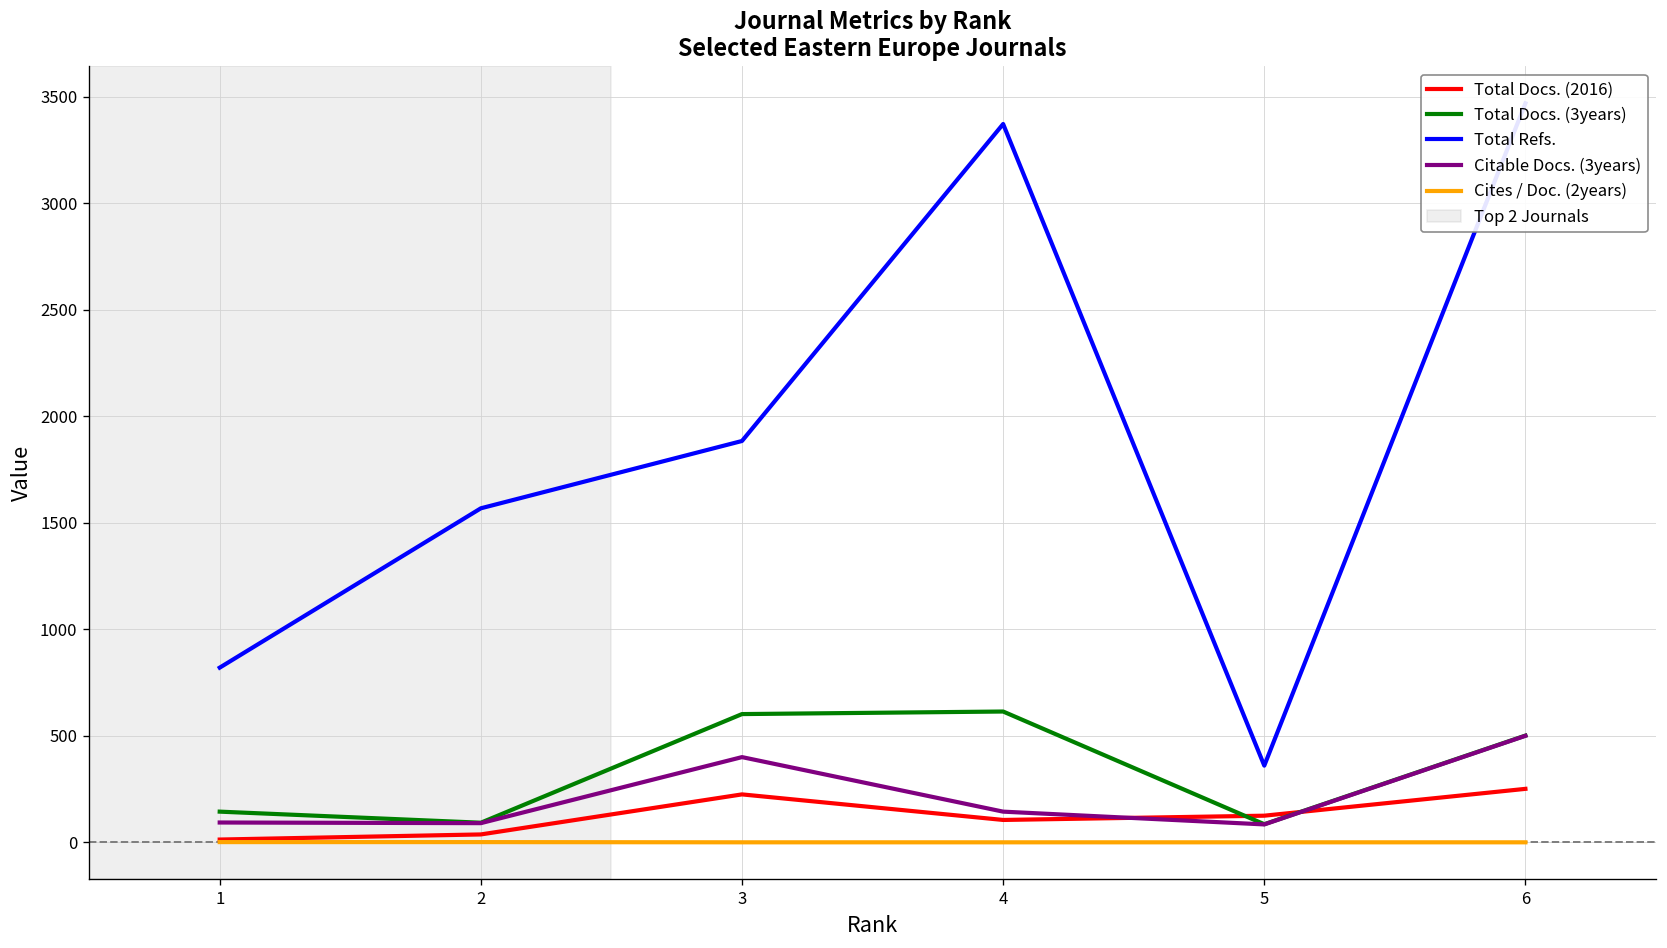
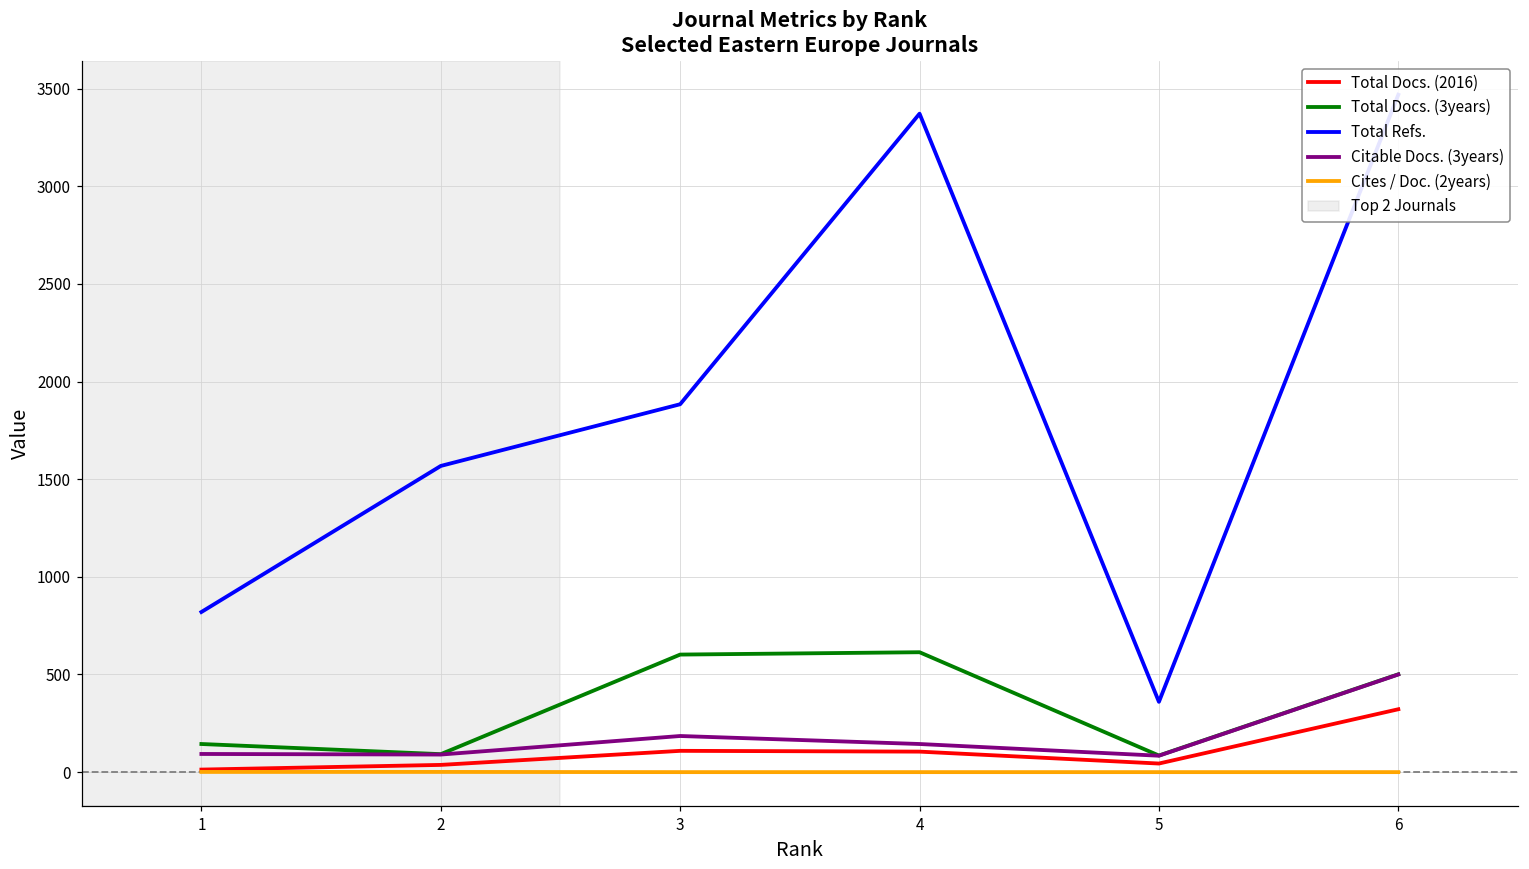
Total Docs. (2016), 3: 230 -> 110
Citable Docs. (3years), 3: 400 -> 190
Total Docs. (2016), 5: 130 -> 40
Total Docs. (2016), 6: 250 -> 320
